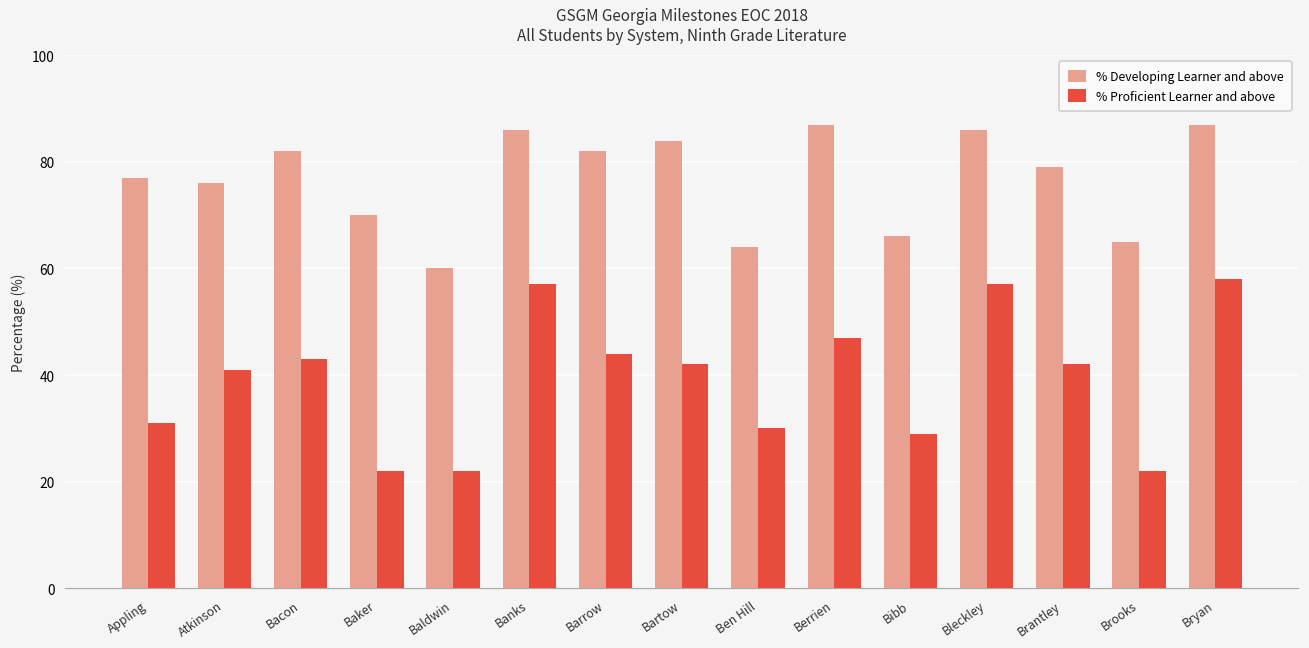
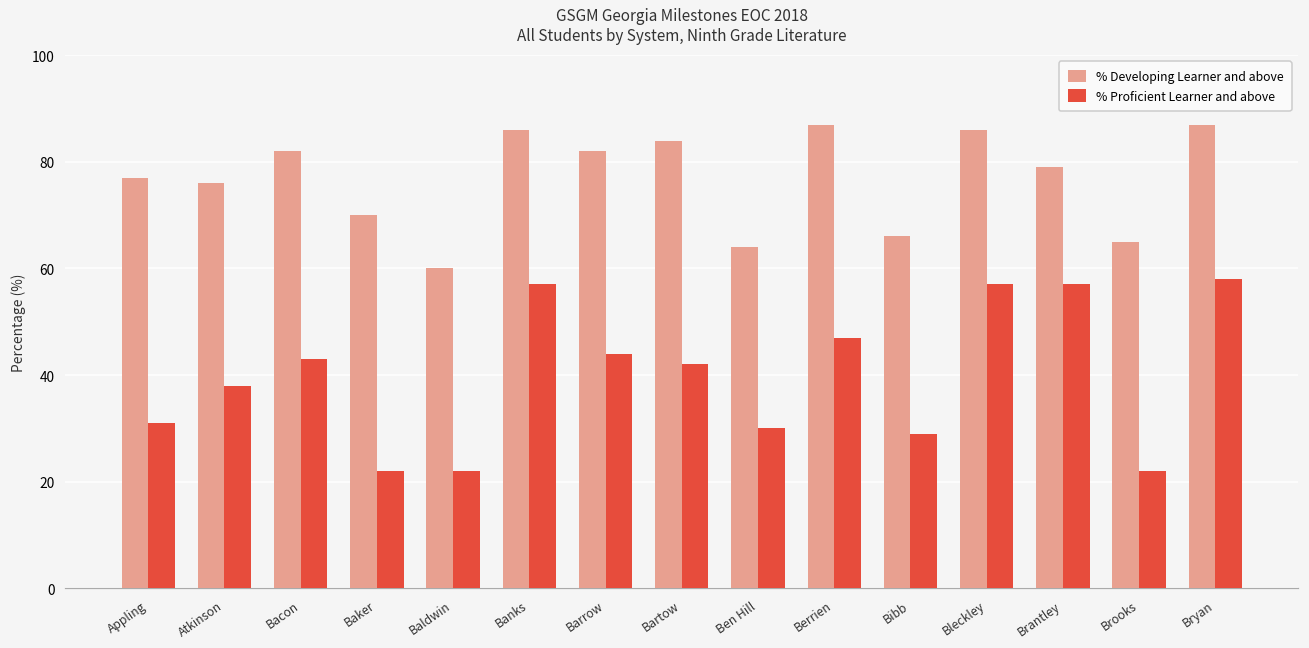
% Proficient Learner and above, Atkinson: 41 -> 38
% Proficient Learner and above, Brantley: 42 -> 57
